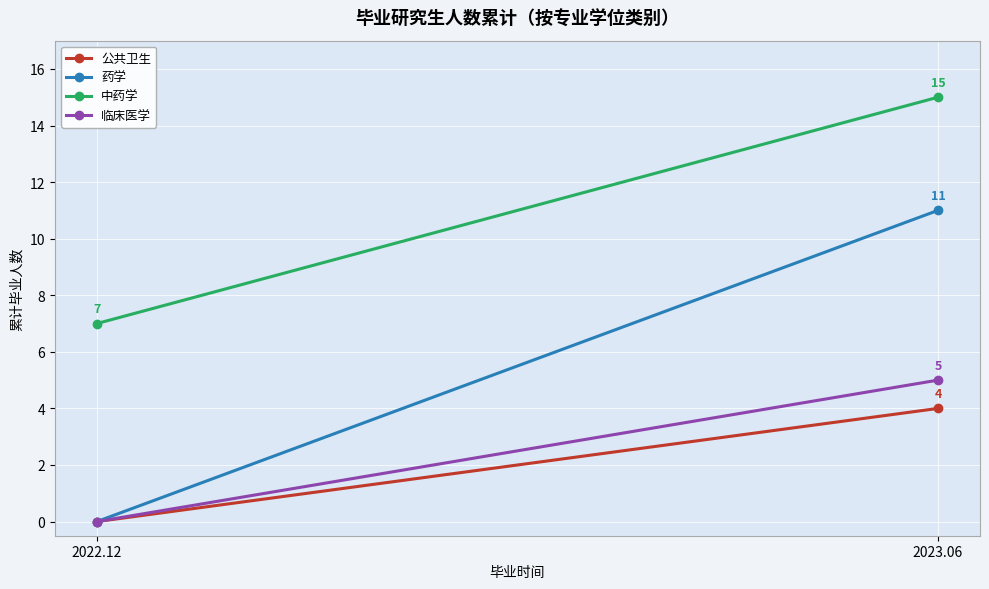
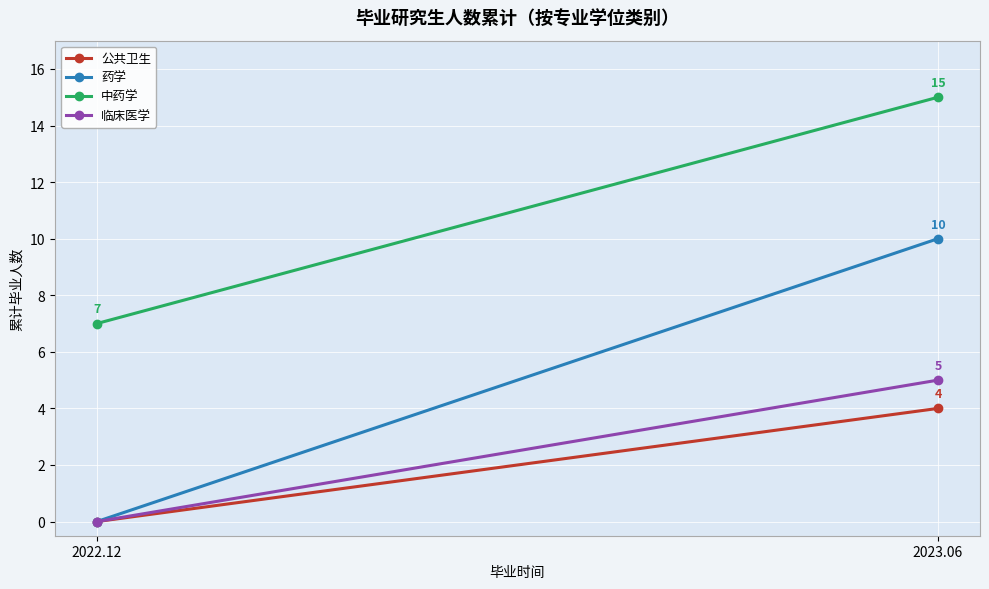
药学, 2023.06: 11 -> 10
